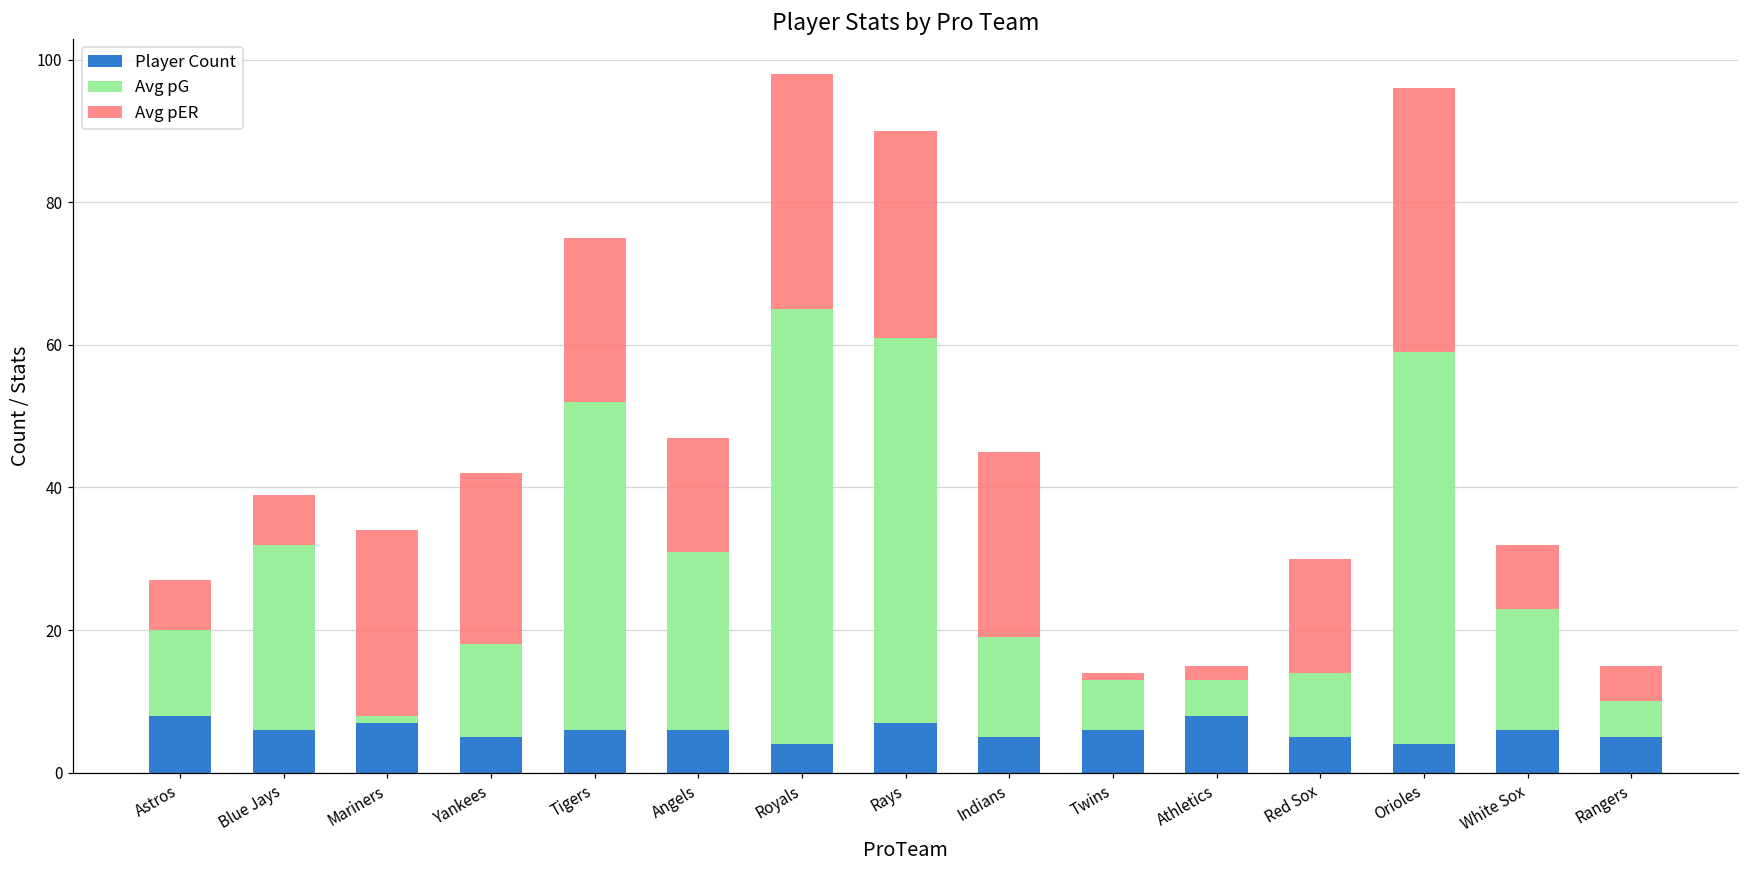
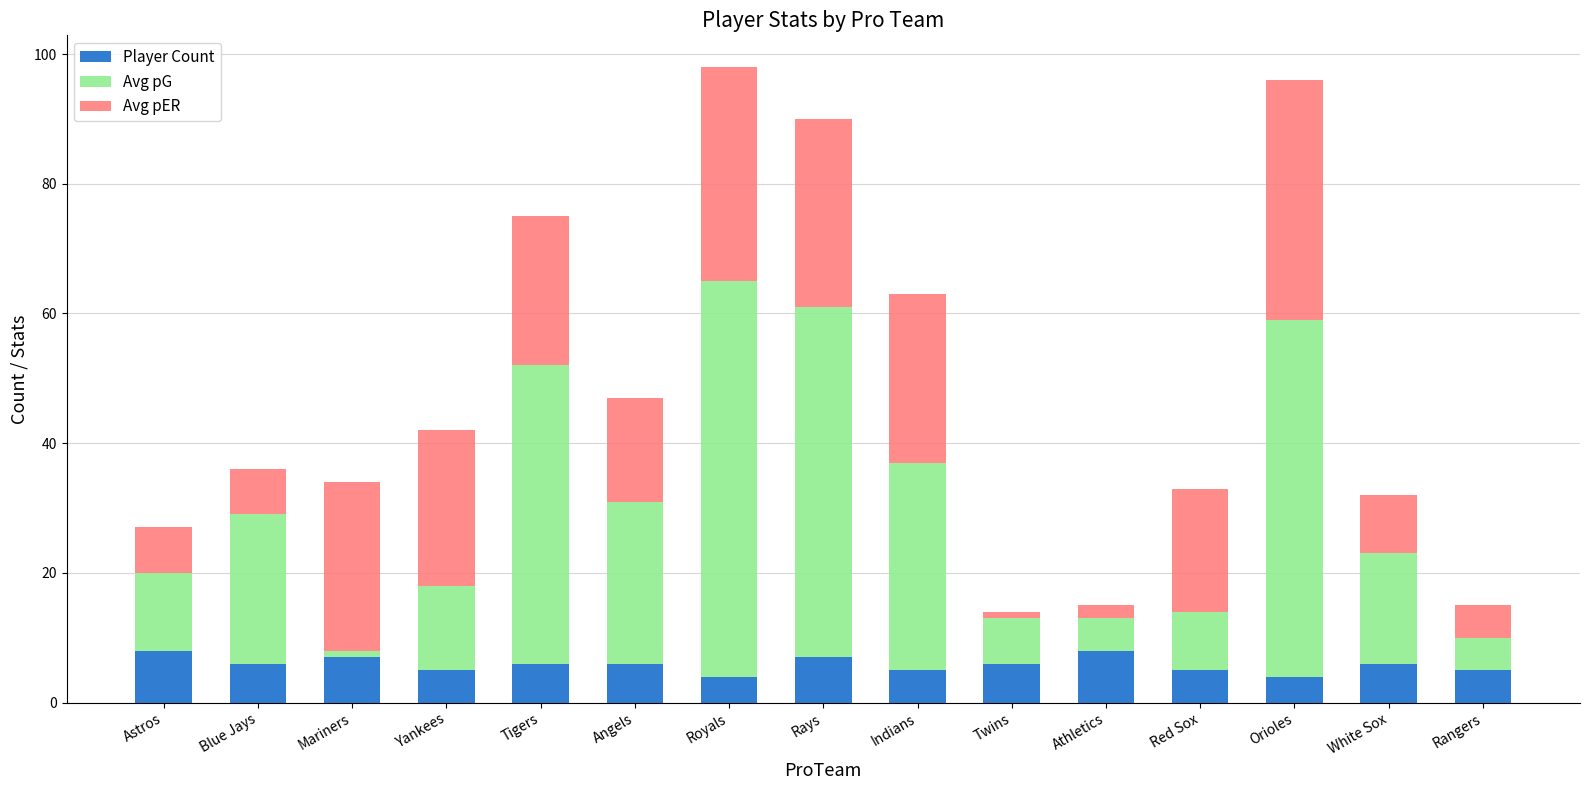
Avg pG, Blue Jays: 26 -> 23
Avg pG, Indians: 14 -> 32
Avg pER, Red Sox: 16 -> 19
